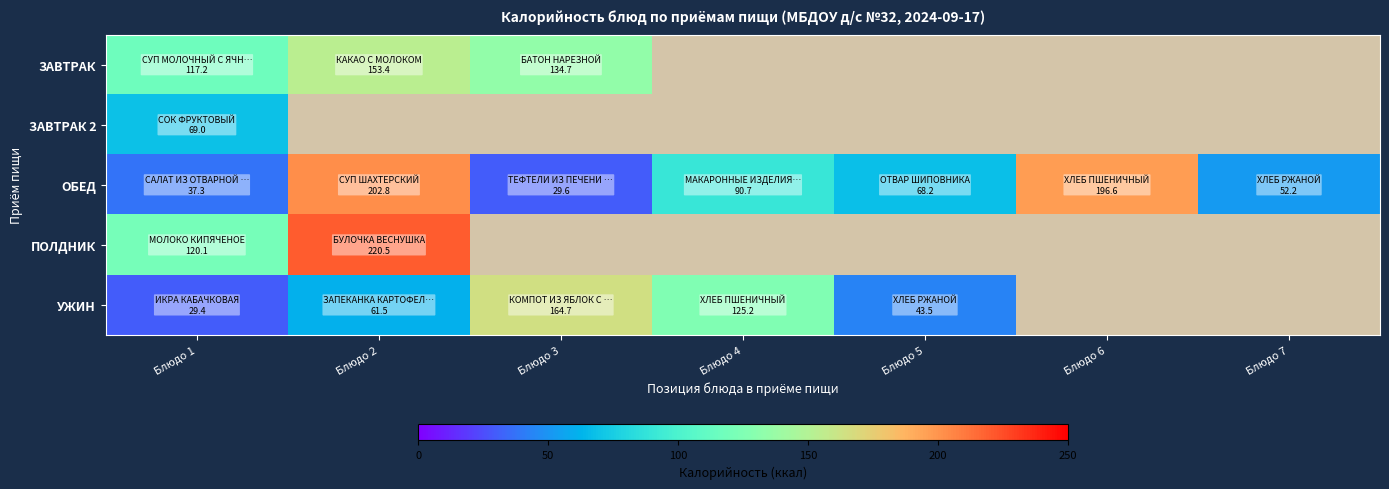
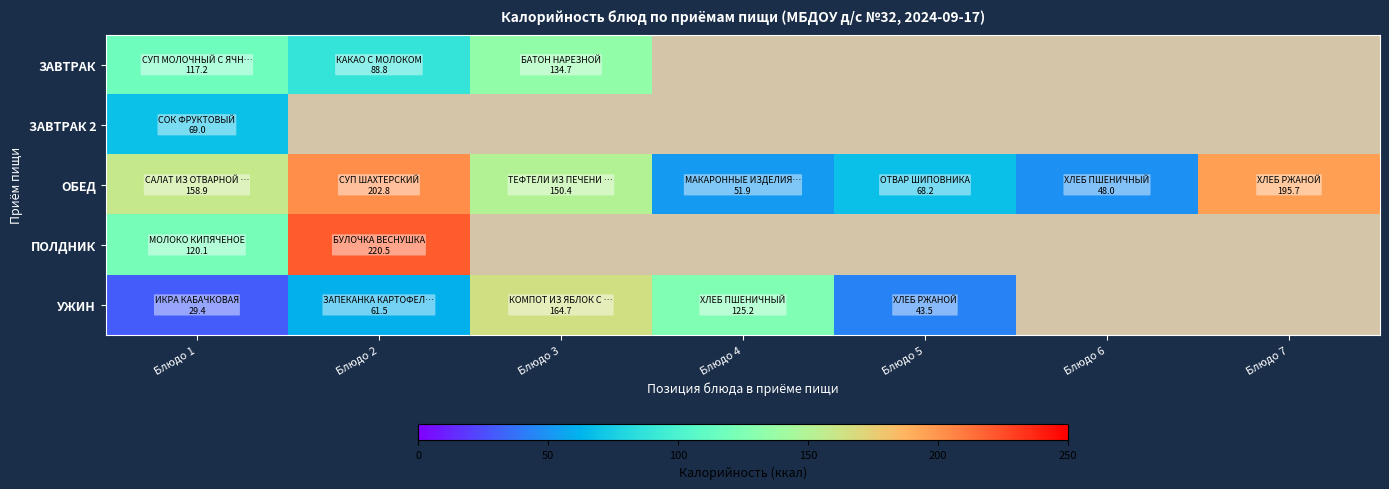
ЗАВТРАК, Блюдо 2: 153.4 -> 88.8
ОБЕД, Блюдо 1: 37.3 -> 158.9
ОБЕД, Блюдо 3: 29.6 -> 150.4
ОБЕД, Блюдо 4: 90.7 -> 51.9
ОБЕД, Блюдо 6: 196.6 -> 48.0
ОБЕД, Блюдо 7: 52.2 -> 195.7
